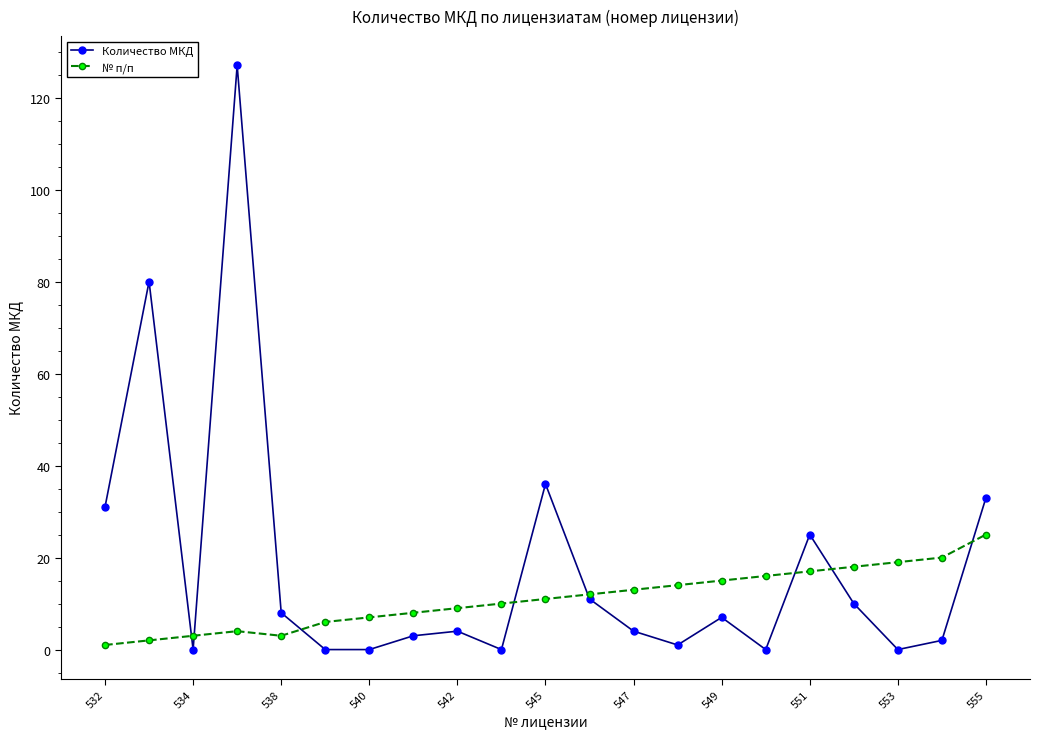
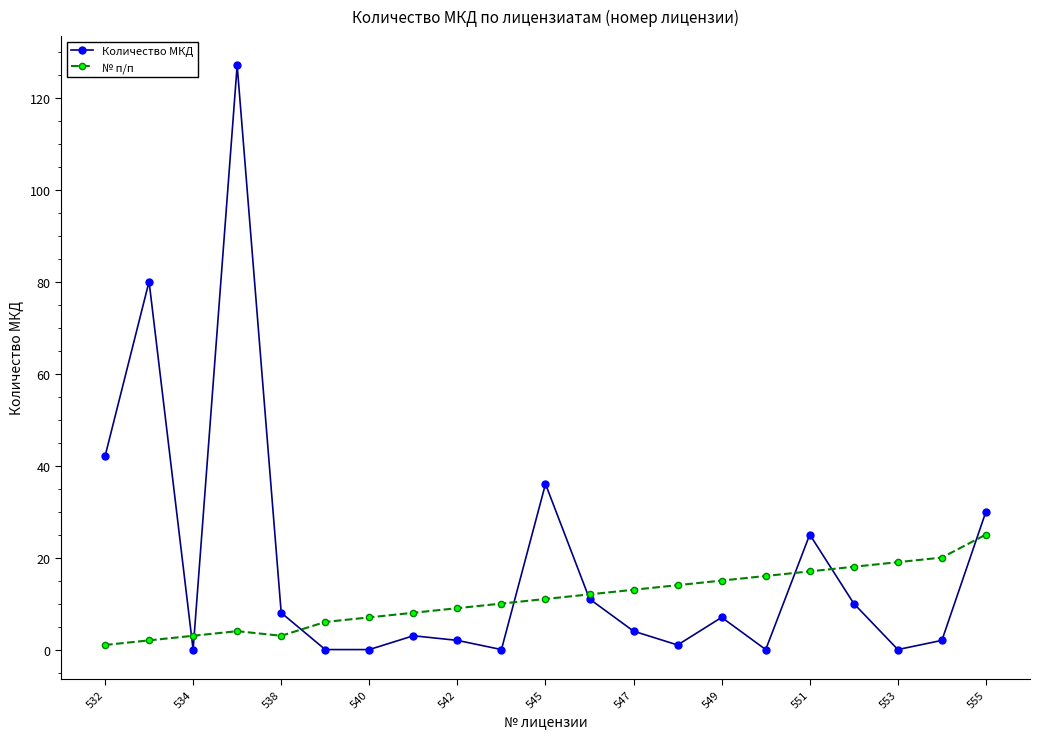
Количество МКД, 532: 31 -> 42
Количество МКД, 542: 4 -> 2
Количество МКД, 555: 33 -> 30
